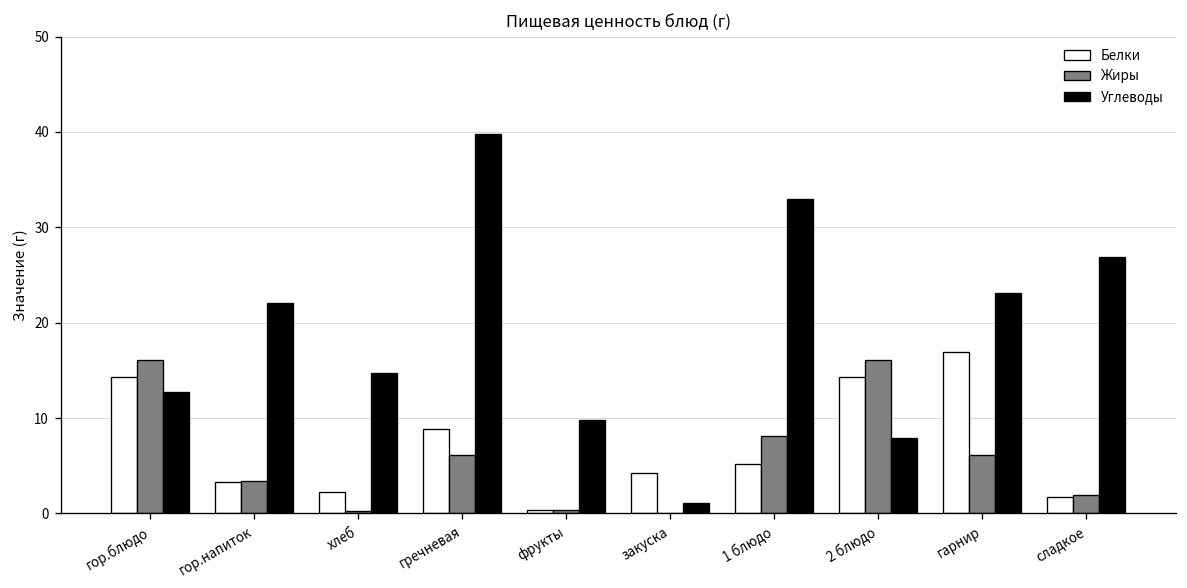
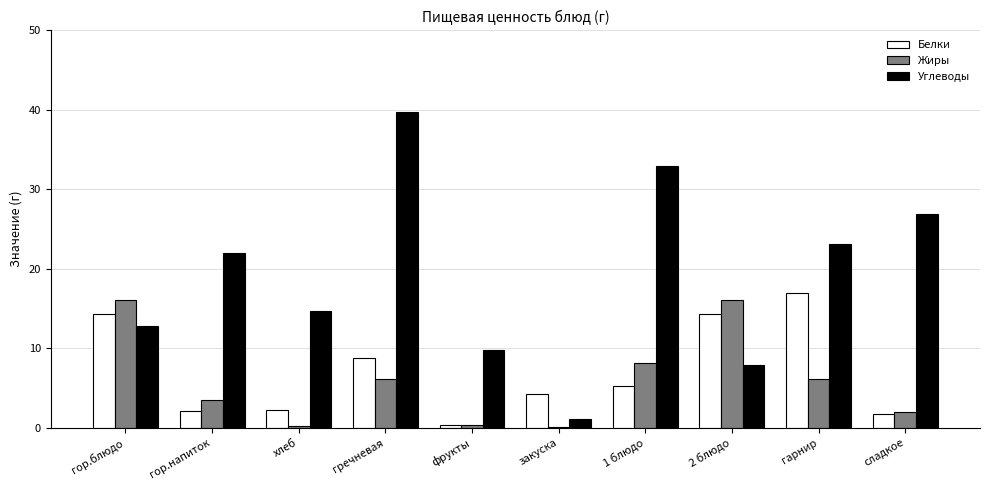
Белки, гор.напиток: 3 -> 2
